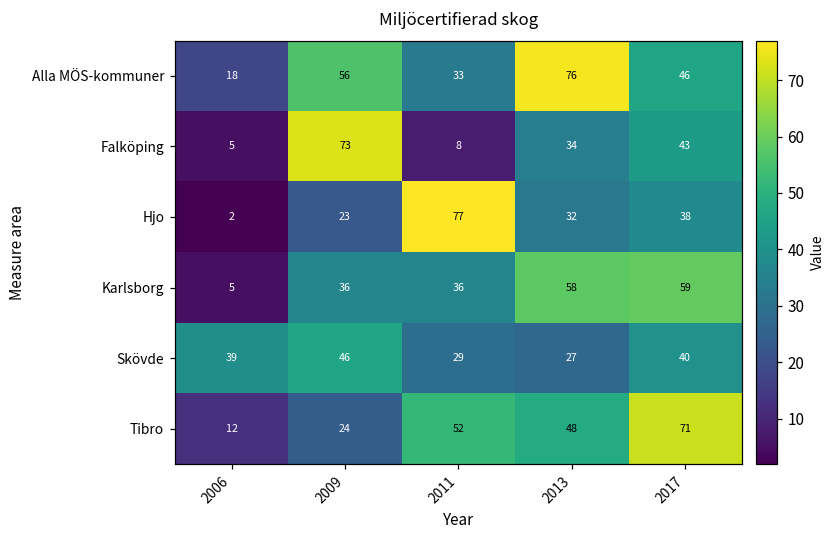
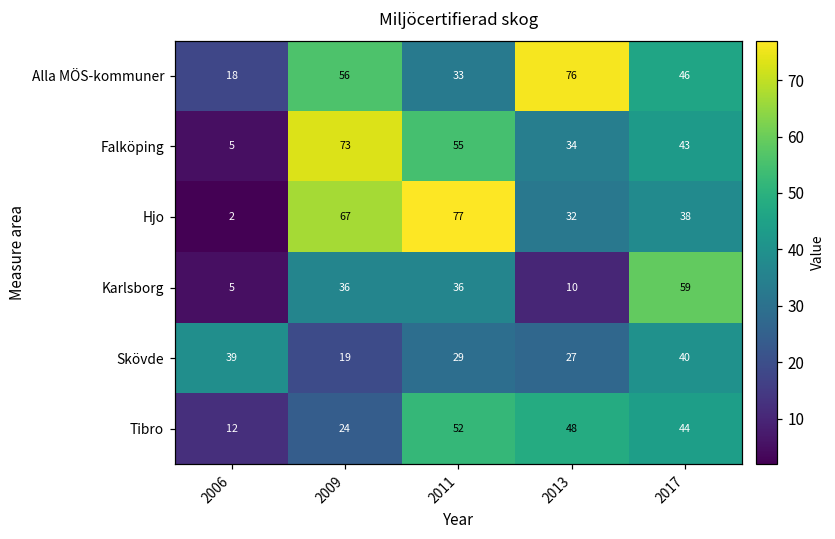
Falköping, 2011: 8 -> 55
Hjo, 2009: 23 -> 67
Karlsborg, 2013: 58 -> 10
Skövde, 2009: 46 -> 19
Tibro, 2017: 71 -> 44
